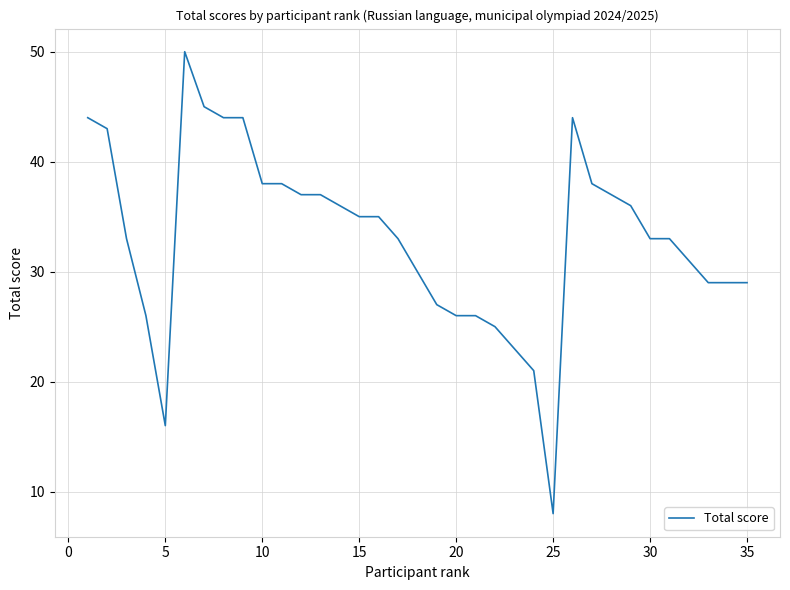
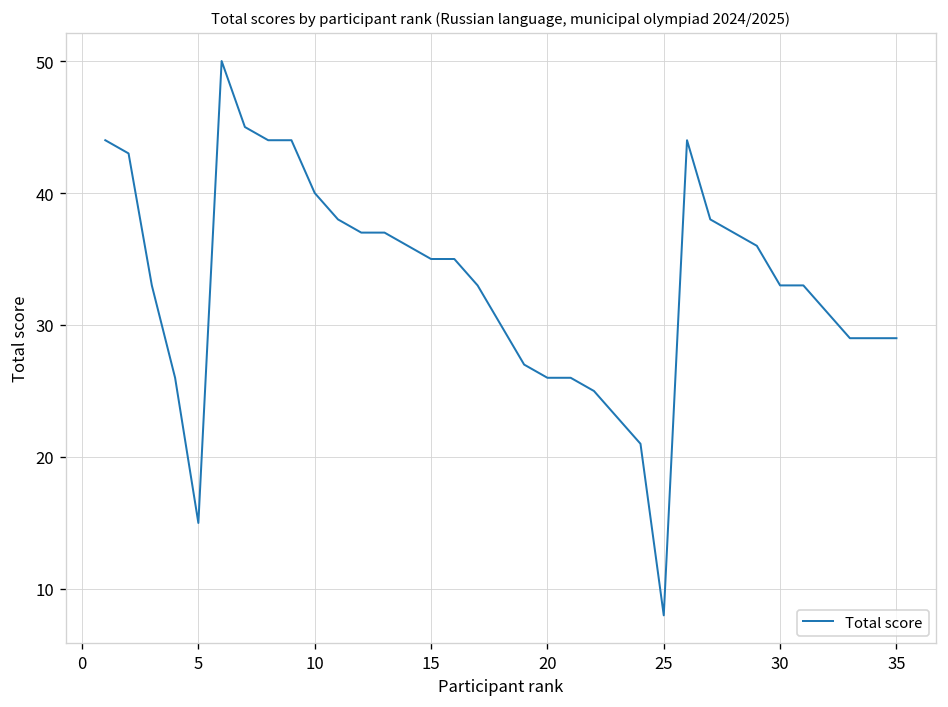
5: 16 -> 15
10: 38 -> 40
